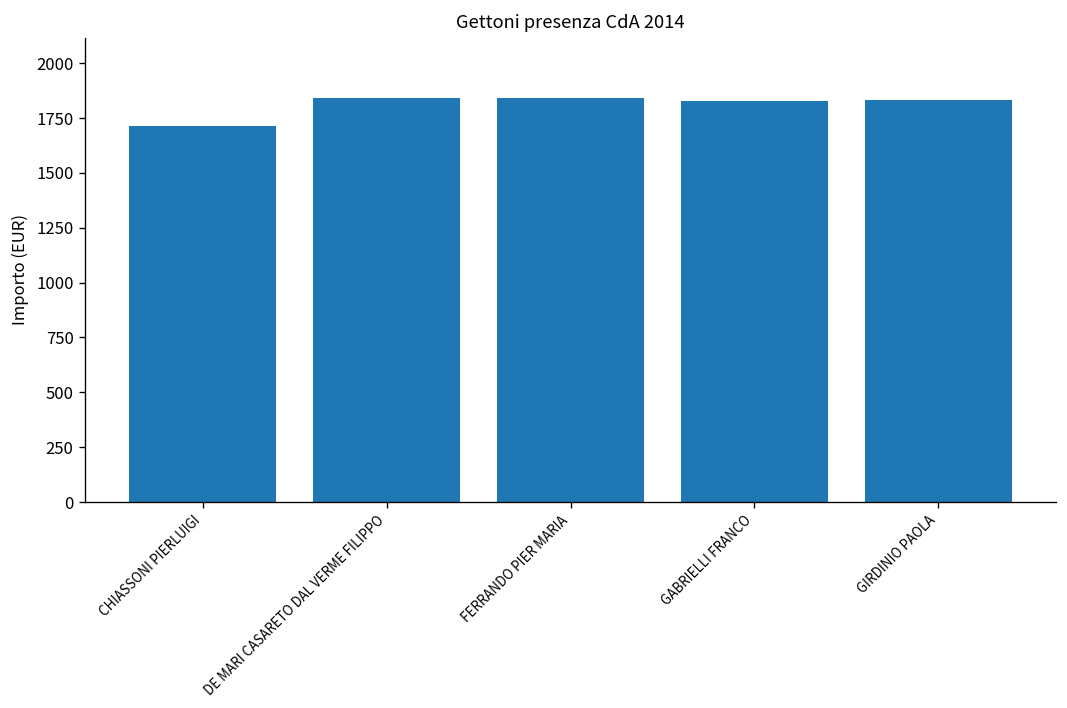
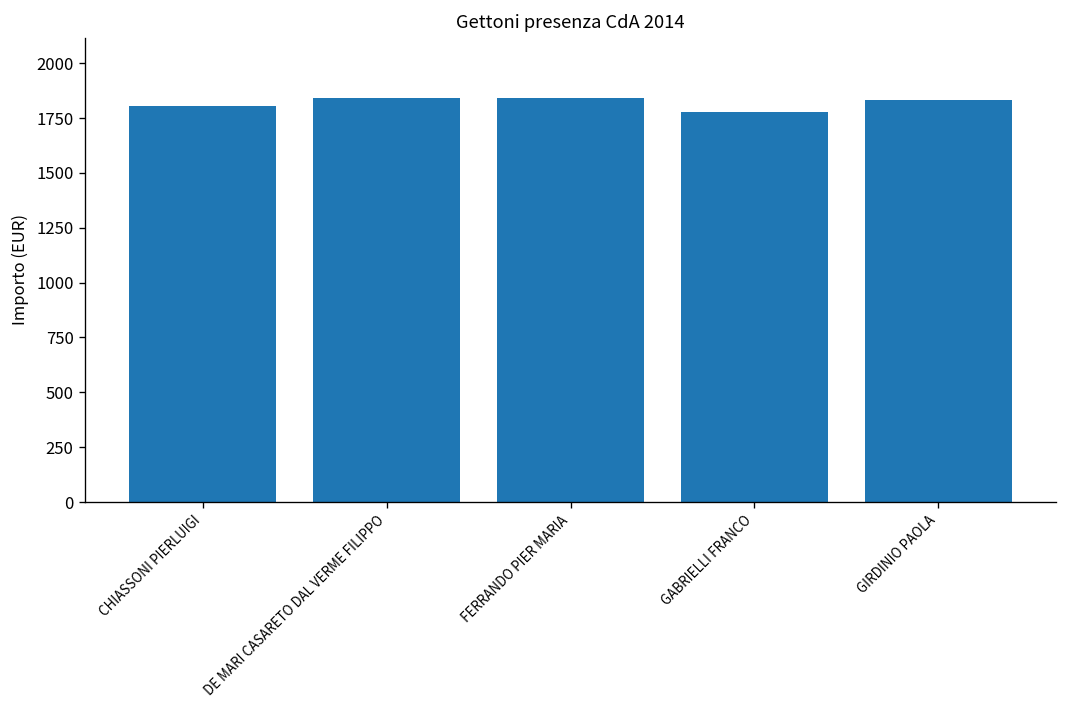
CHIASSONI PIERLUIGI: 1720 -> 1810
GABRIELLI FRANCO: 1830 -> 1780
